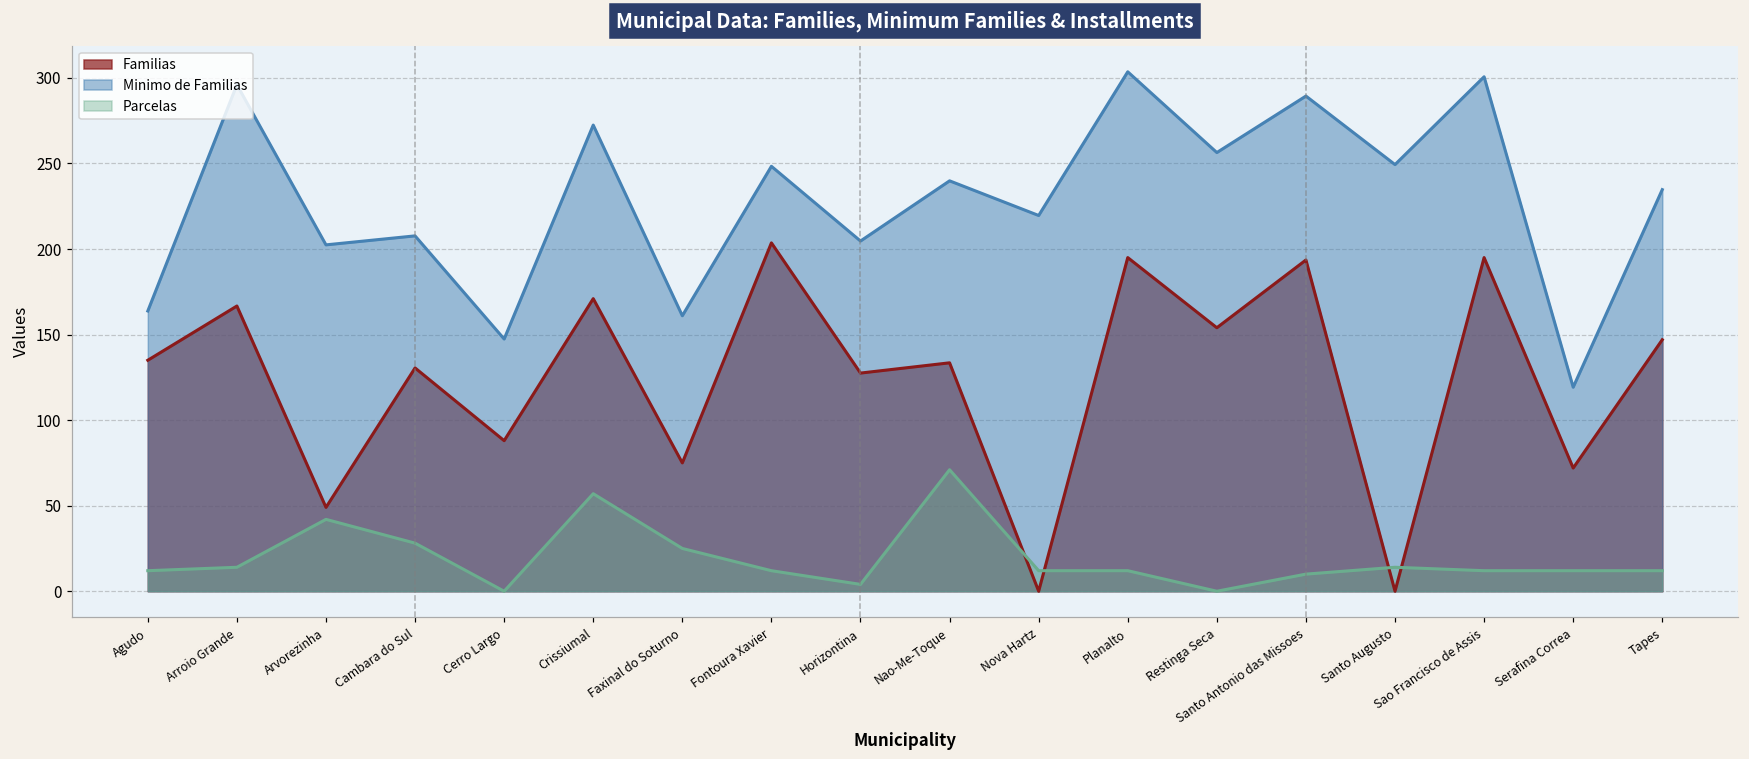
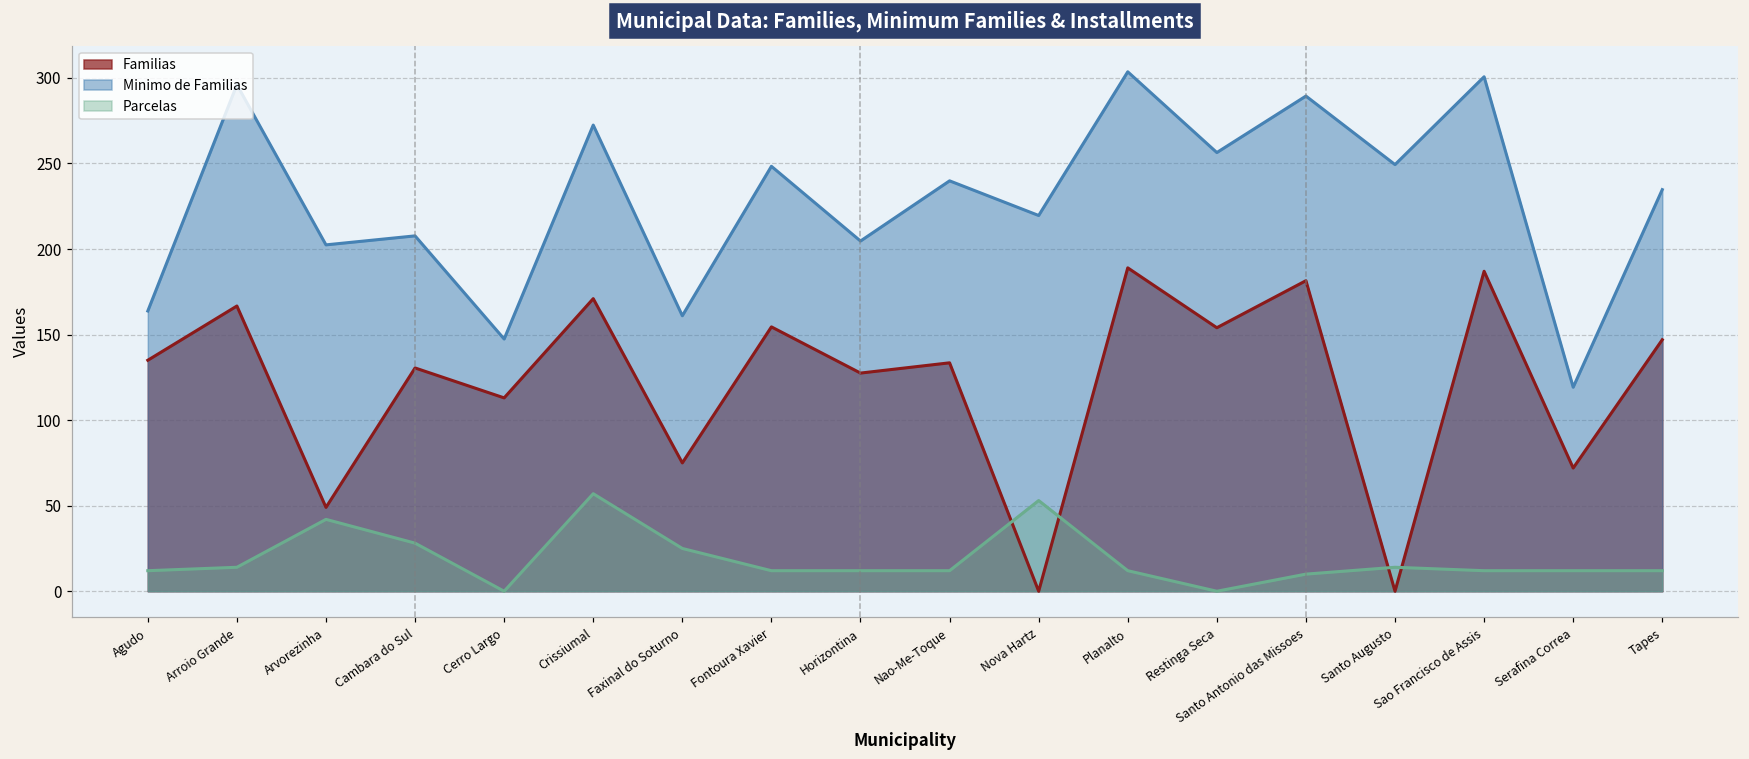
Familias, Cerro Largo: 88 -> 113
Familias, Fontoura Xavier: 204 -> 155
Parcelas, Horizontina: 4 -> 12
Parcelas, Nao-Me-Toque: 71 -> 12
Parcelas, Nova Hartz: 12 -> 53
Familias, Planalto: 195 -> 189
Familias, Santo Antonio das Missoes: 194 -> 182
Familias, Sao Francisco de Assis: 195 -> 187
